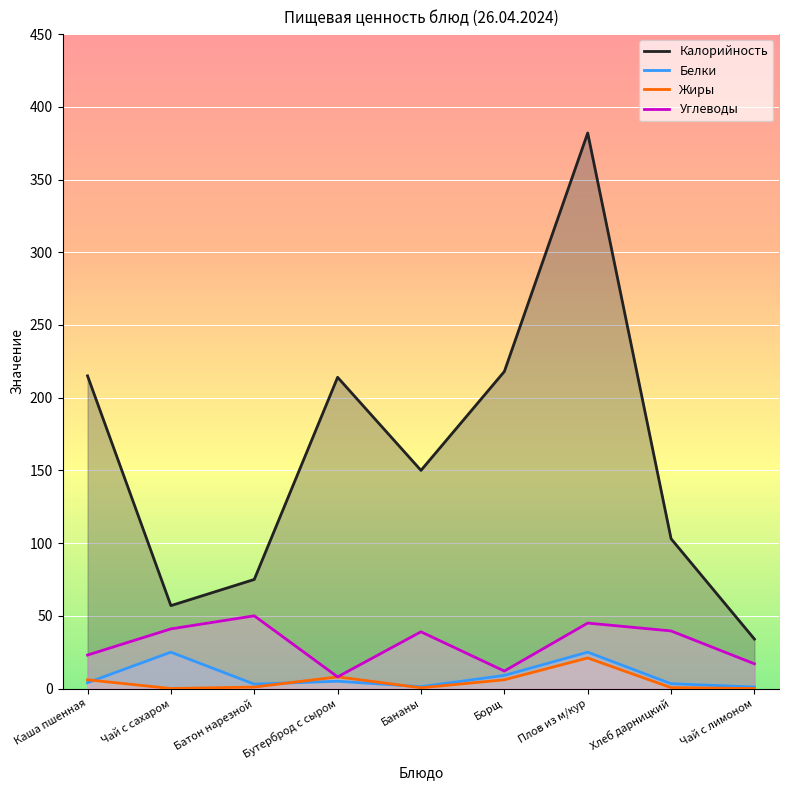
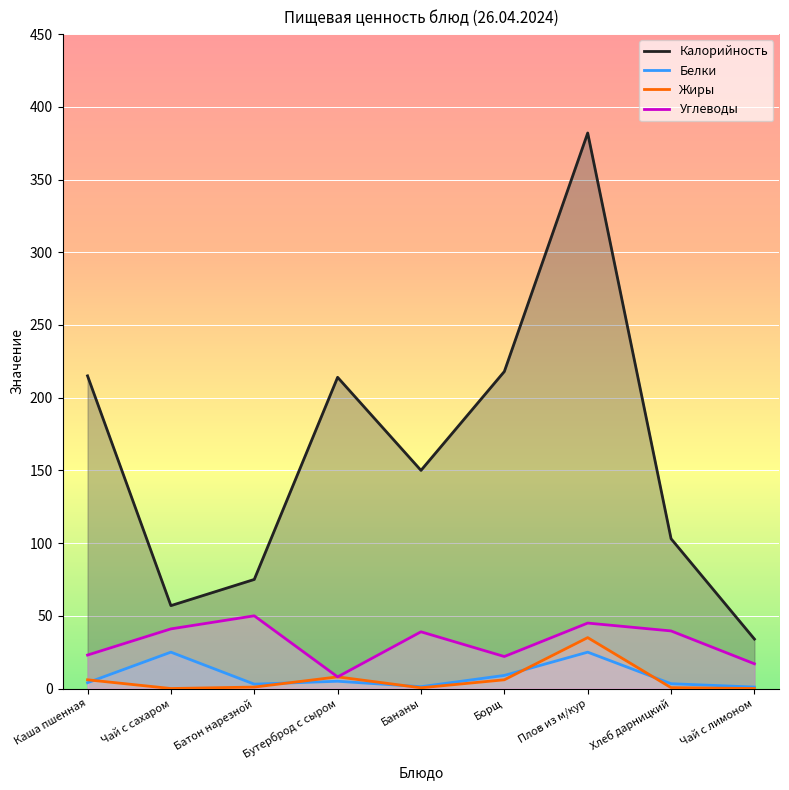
Углеводы, Борщ: 12 -> 22
Жиры, Плов из м/кур: 21 -> 35
